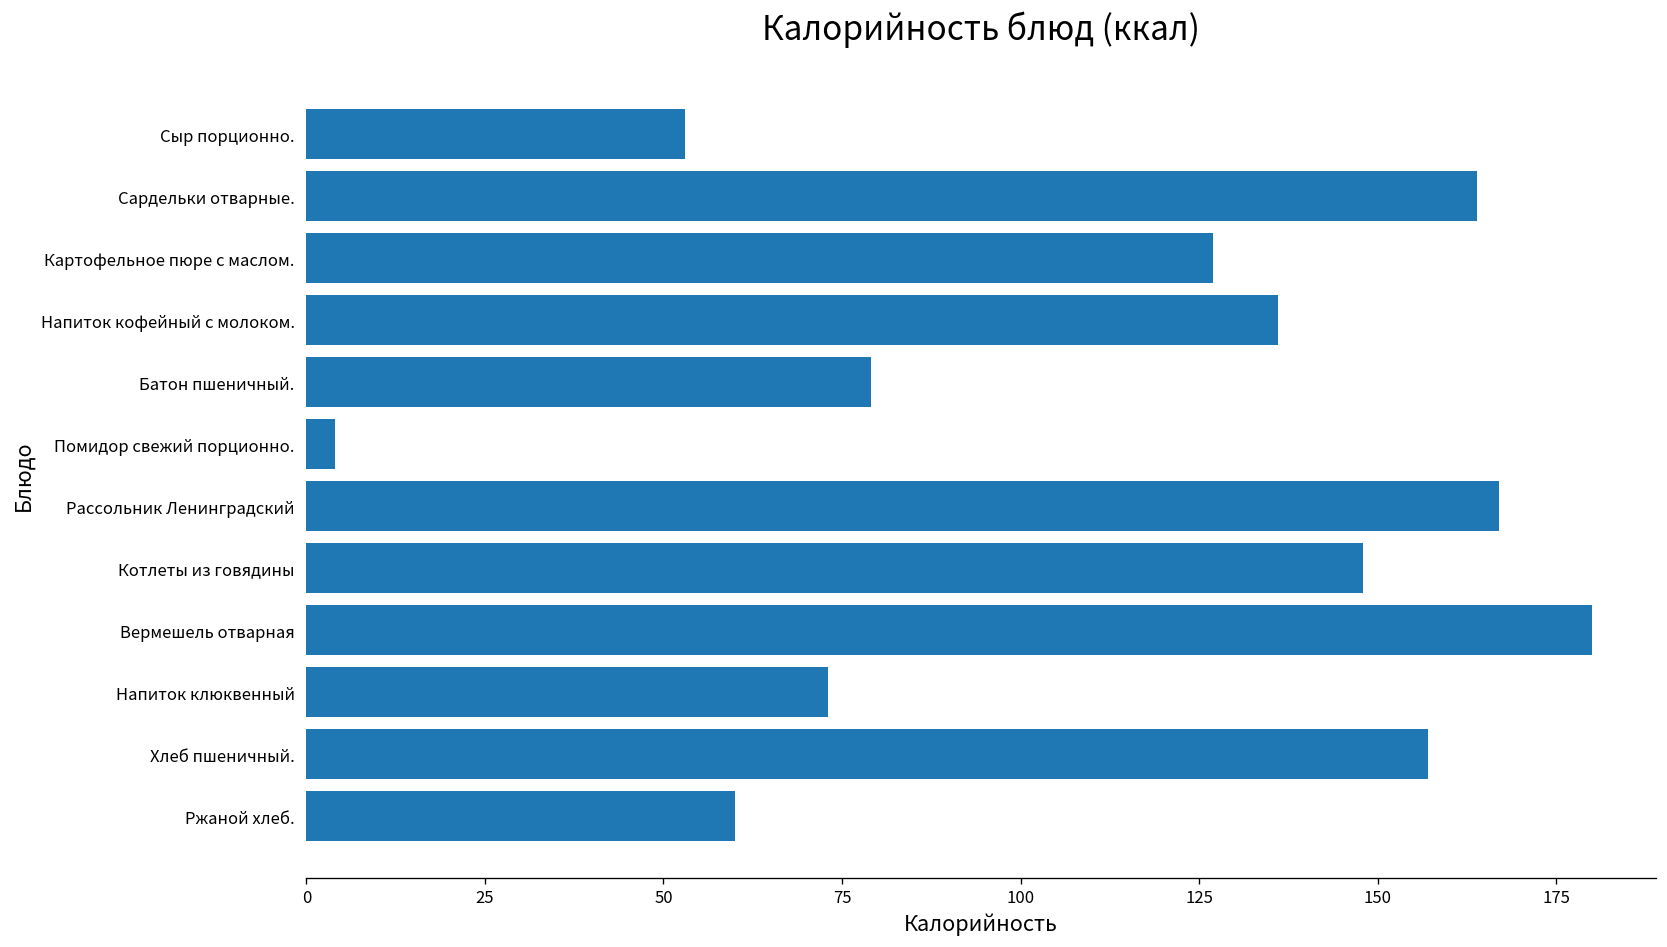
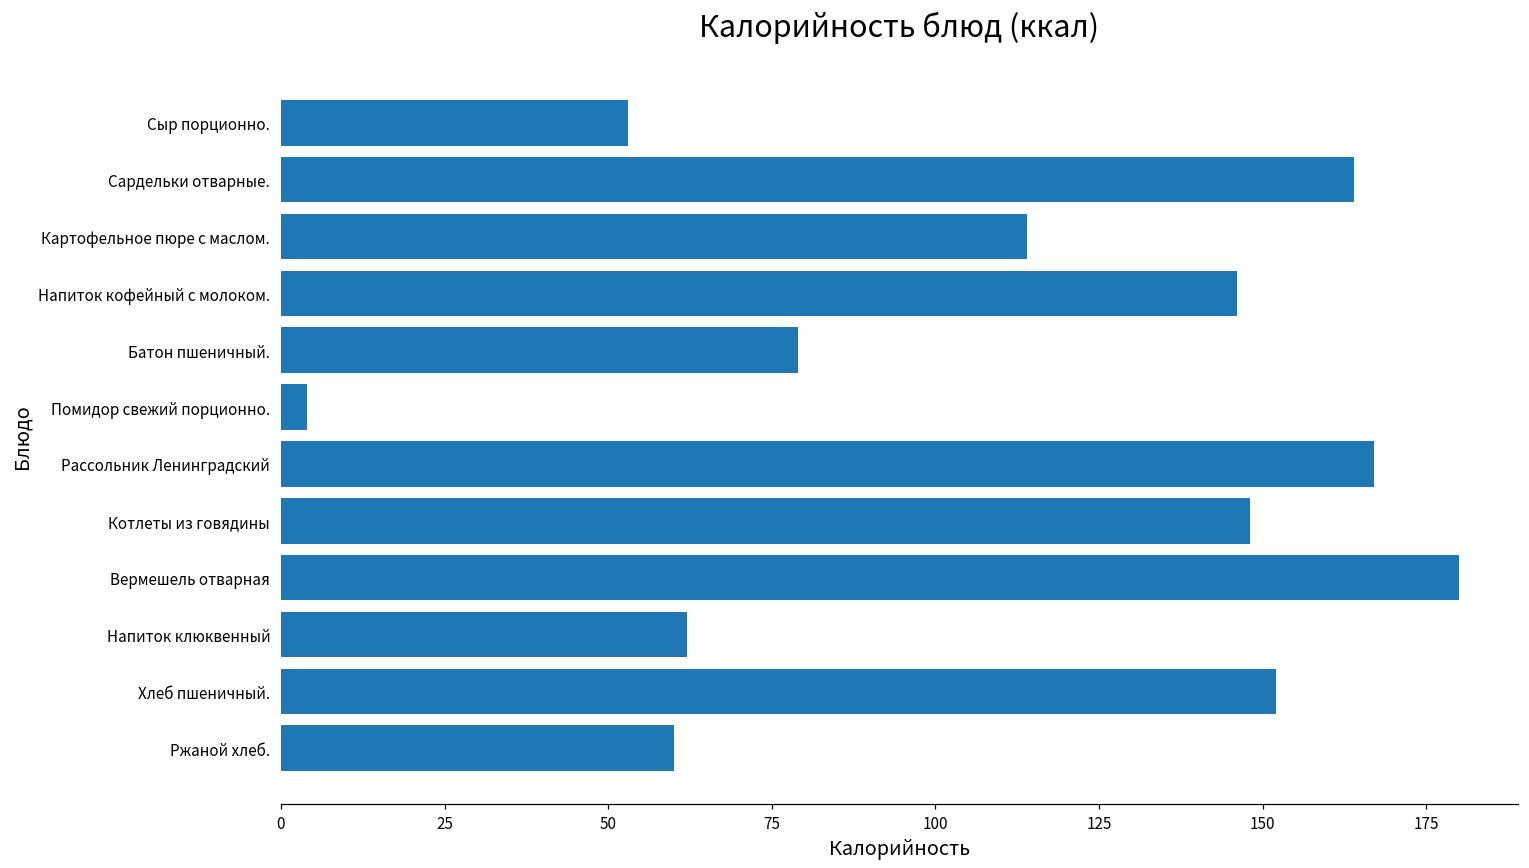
Картофельное пюре с маслом.: 127 -> 114
Напиток кофейный с молоком.: 136 -> 146
Напиток клюквенный: 73 -> 62
Хлеб пшеничный.: 157 -> 152
